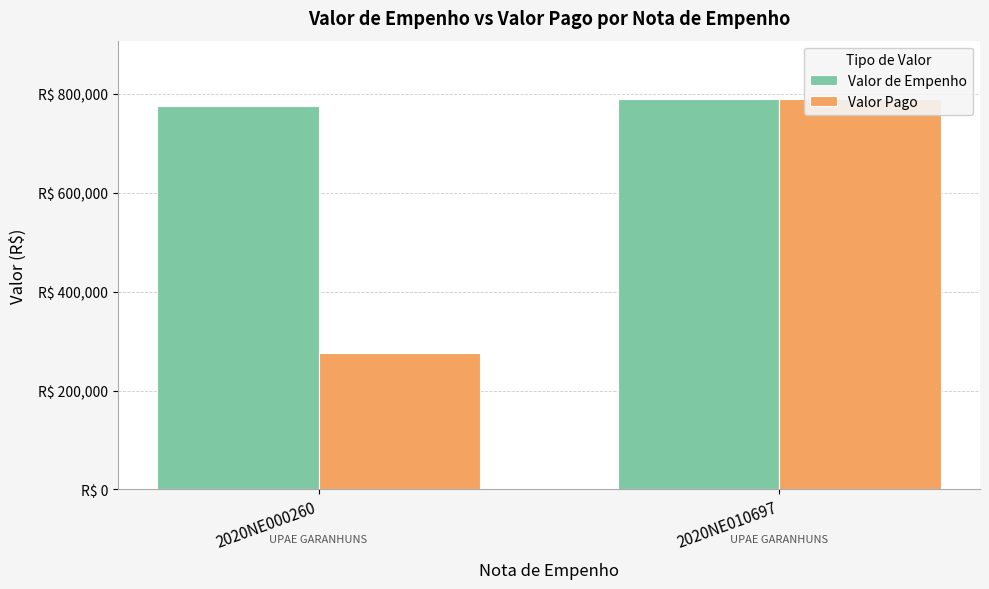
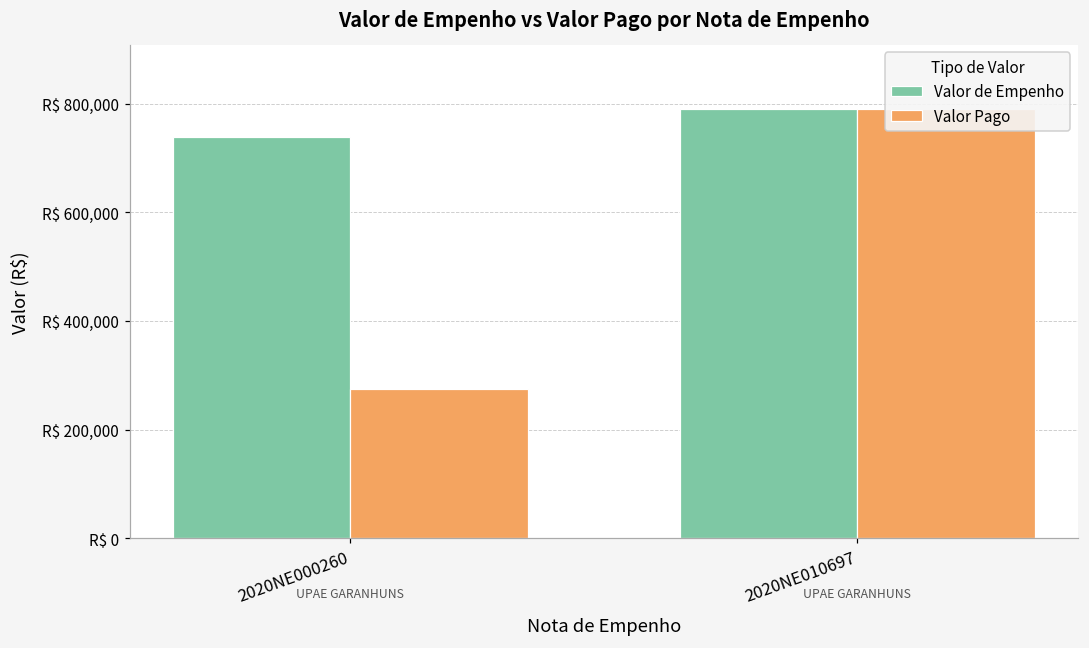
Valor de Empenho, 2020NE000260: R$ 780,000 -> R$ 740,000
